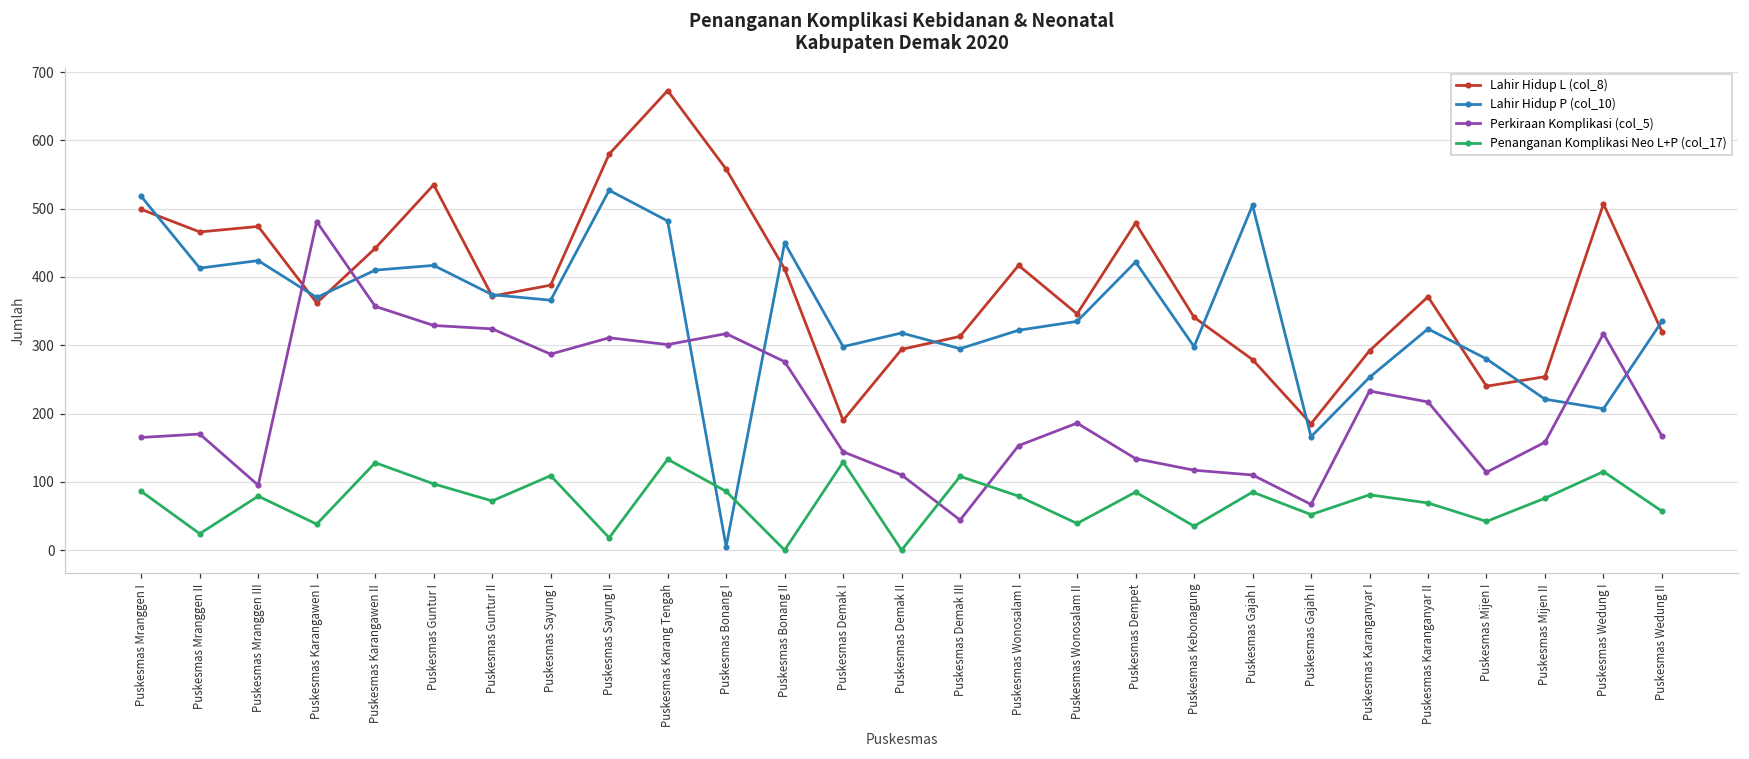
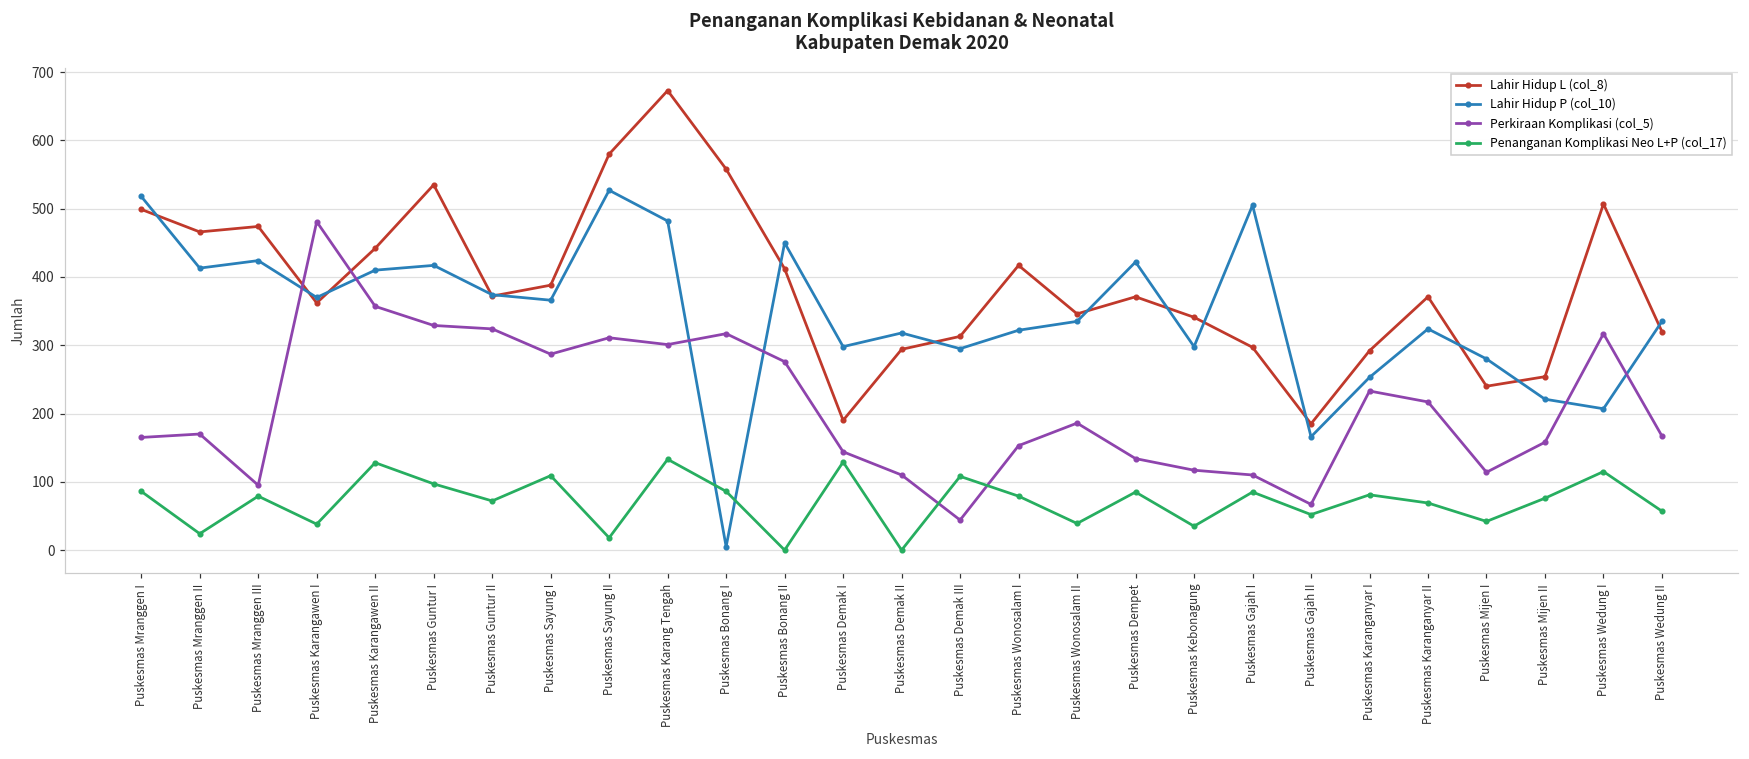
Lahir Hidup L (col_8), Puskesmas Dempet: 480 -> 370
Lahir Hidup L (col_8), Puskesmas Gajah I: 280 -> 300
